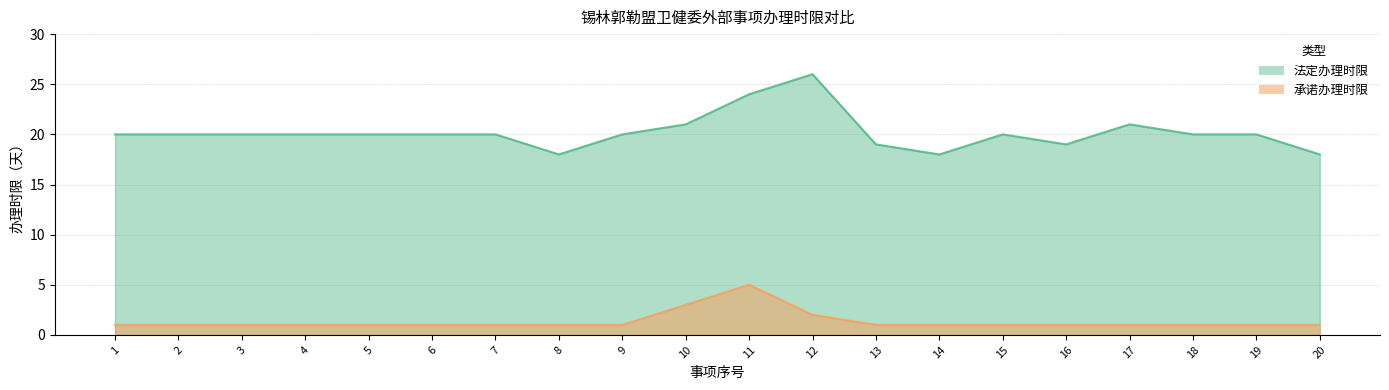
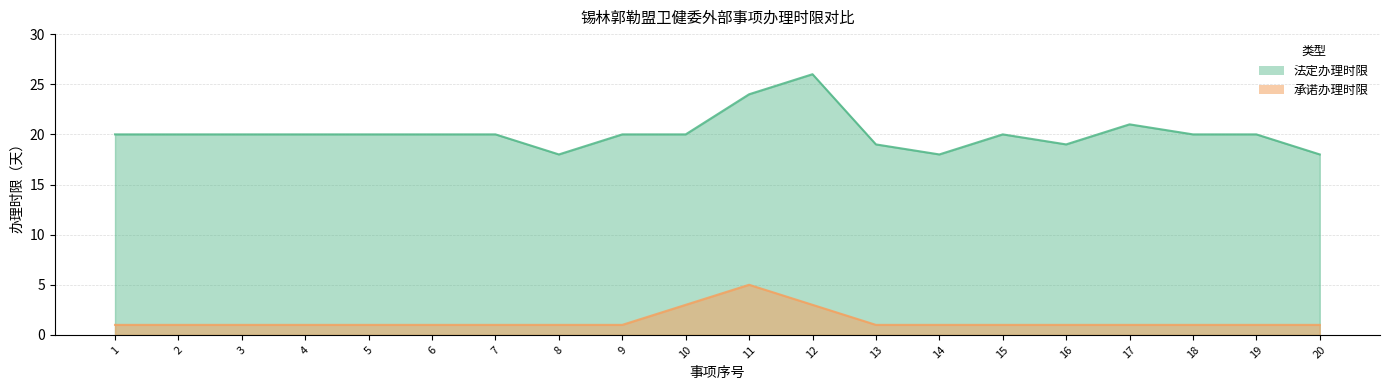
法定办理时限, 10: 21 -> 20
承诺办理时限, 12: 2 -> 3
